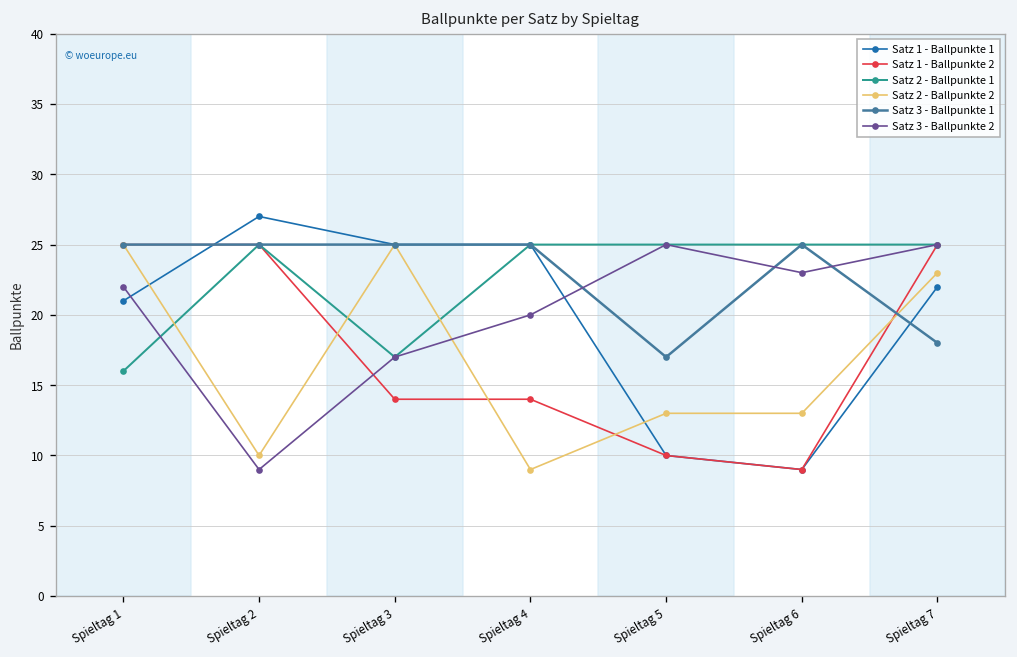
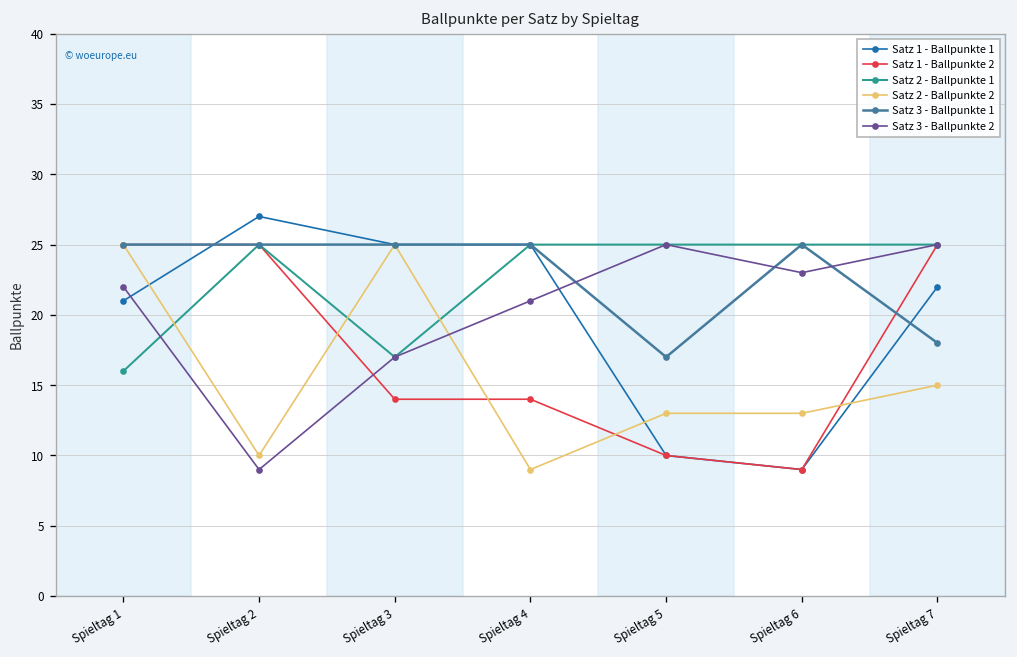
Satz 3 - Ballpunkte 2, Spieltag 4: 20 -> 21
Satz 2 - Ballpunkte 2, Spieltag 7: 23 -> 15
